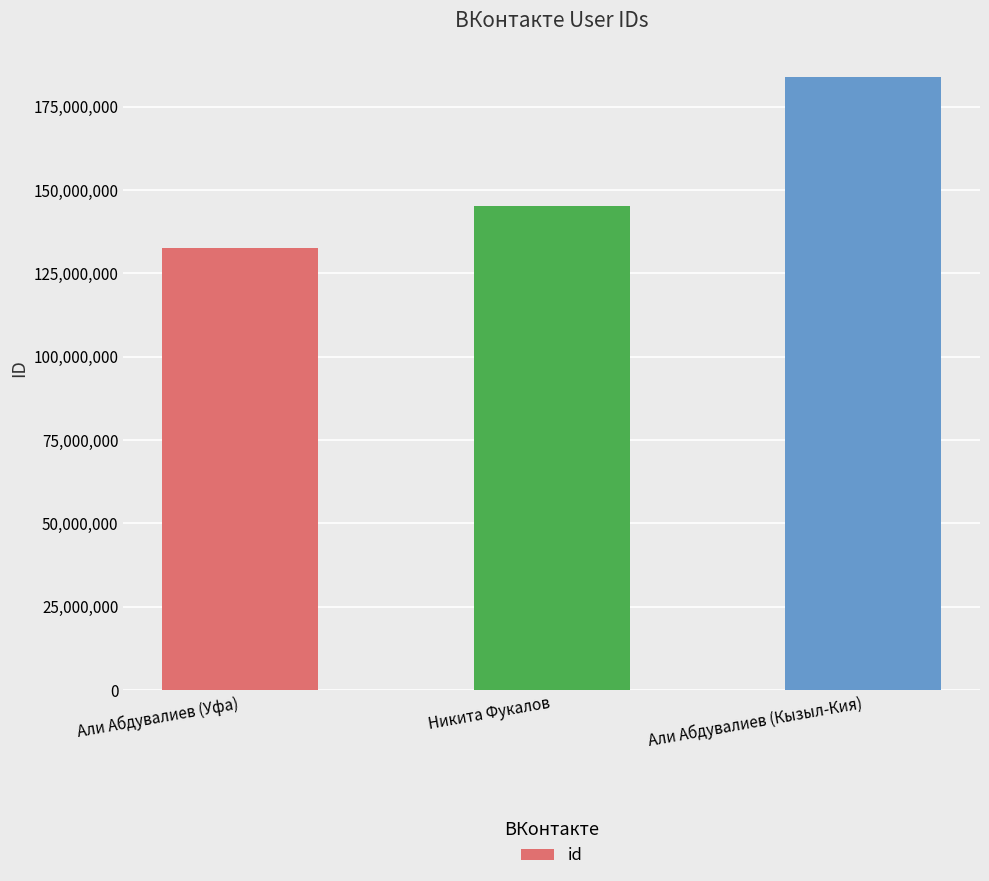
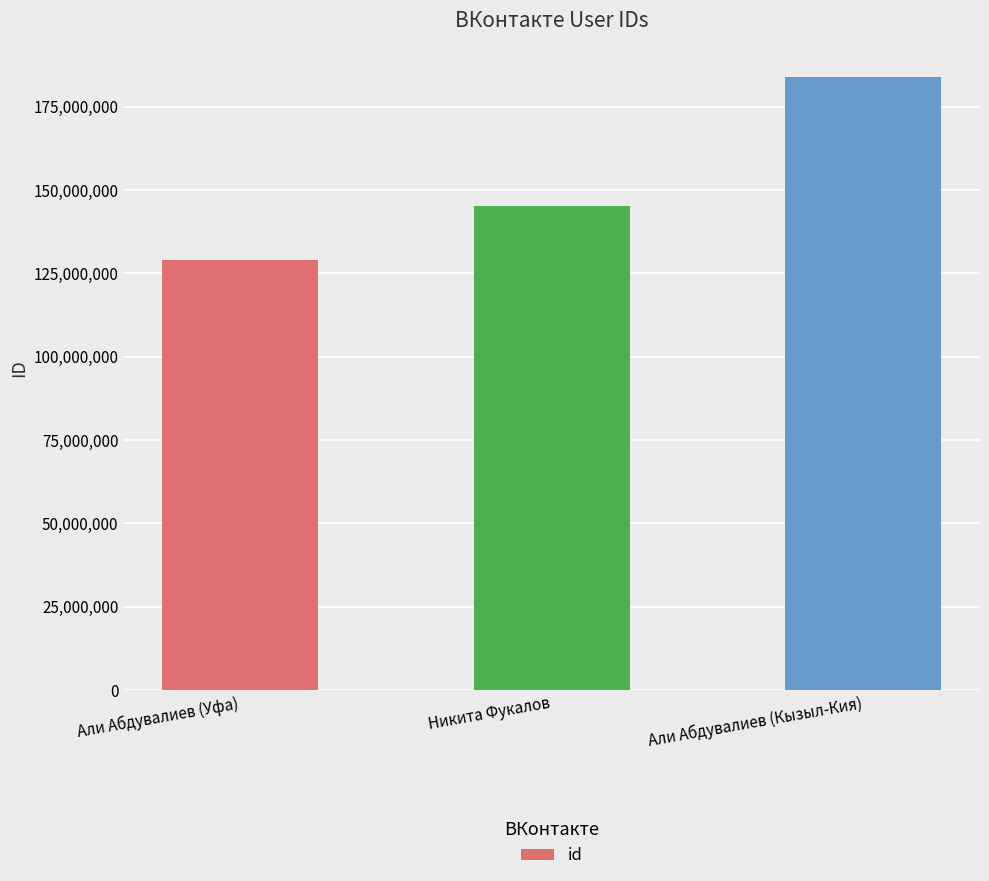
Али Абдувалиев (Уфа): 133,000,000 -> 129,000,000
